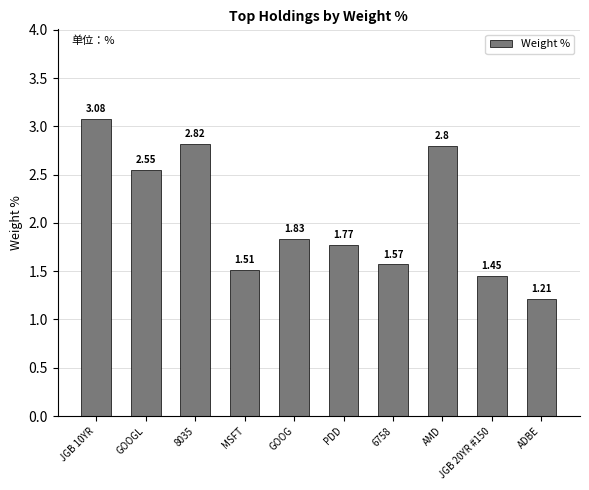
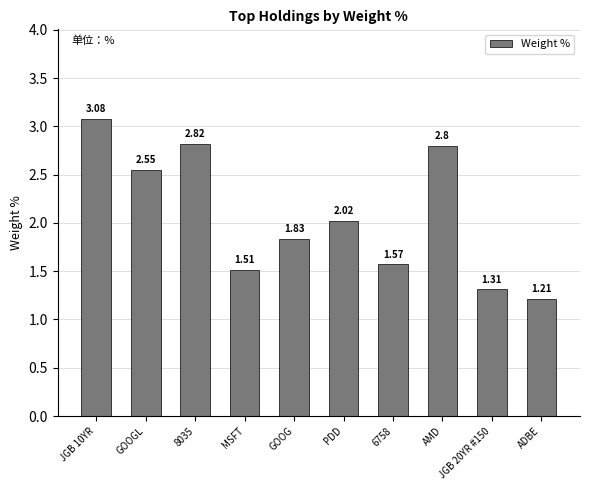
PDD: 1.77 -> 2.02
JGB 20YR #150: 1.45 -> 1.31
